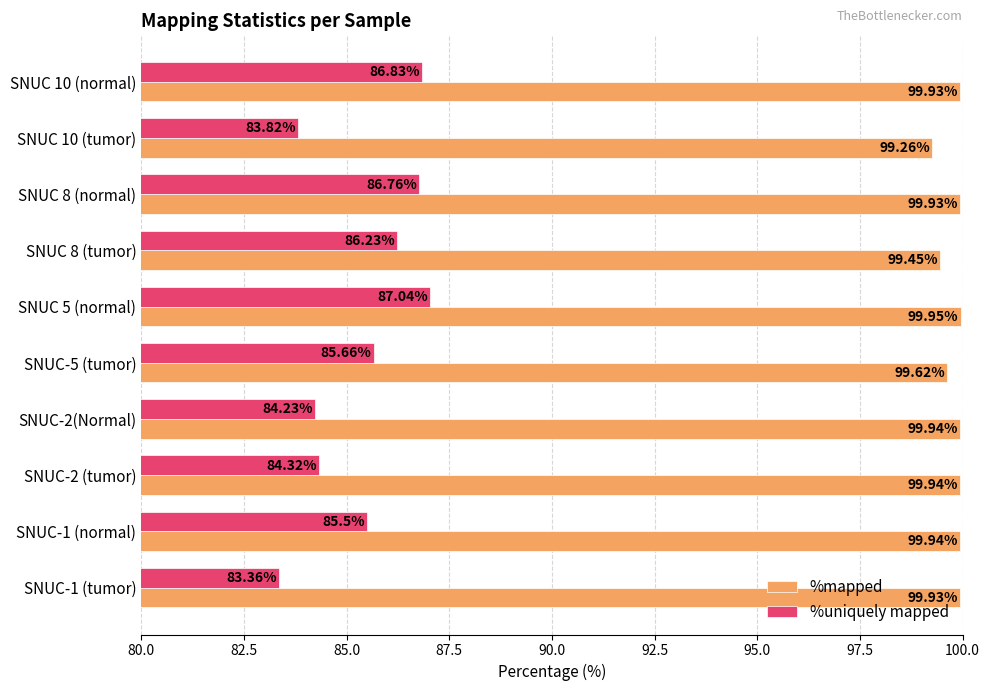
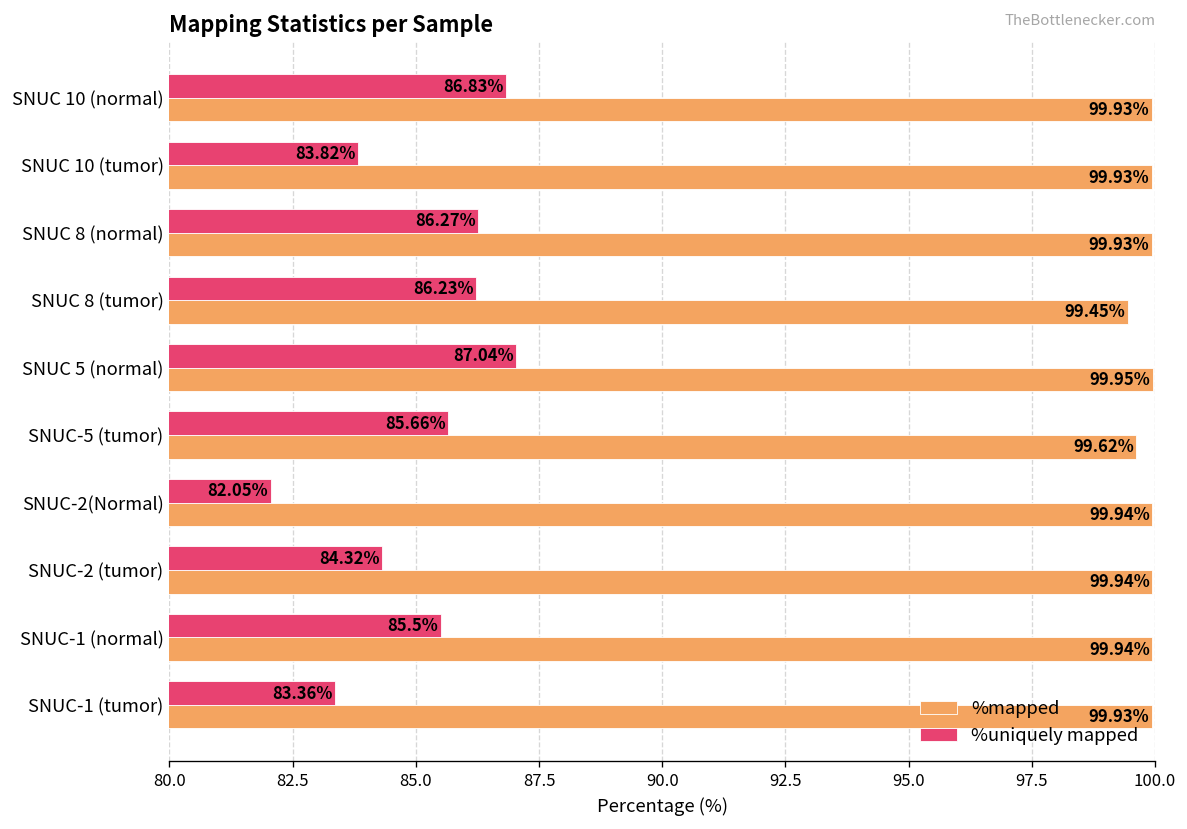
%mapped, SNUC 10 (tumor): 99.26% -> 99.93%
%uniquely mapped, SNUC 8 (normal): 86.76% -> 86.27%
%uniquely mapped, SNUC-2(Normal): 84.23% -> 82.05%
